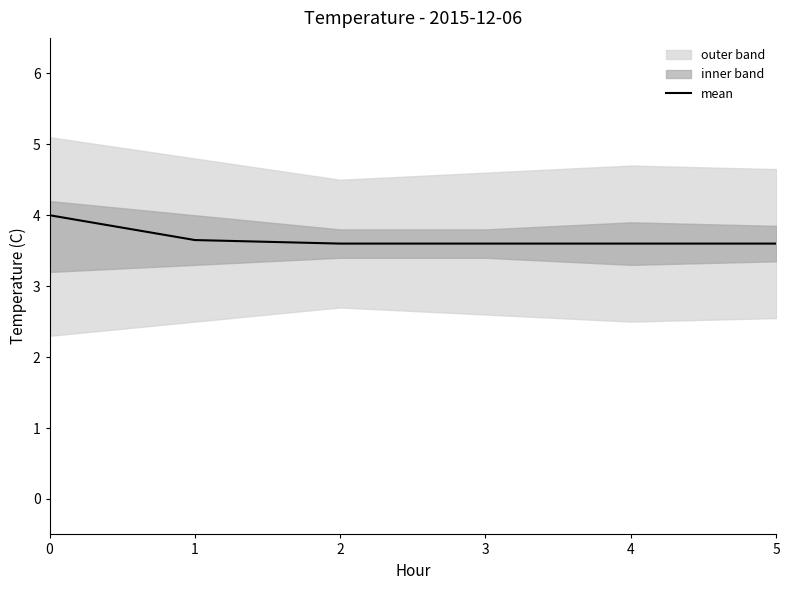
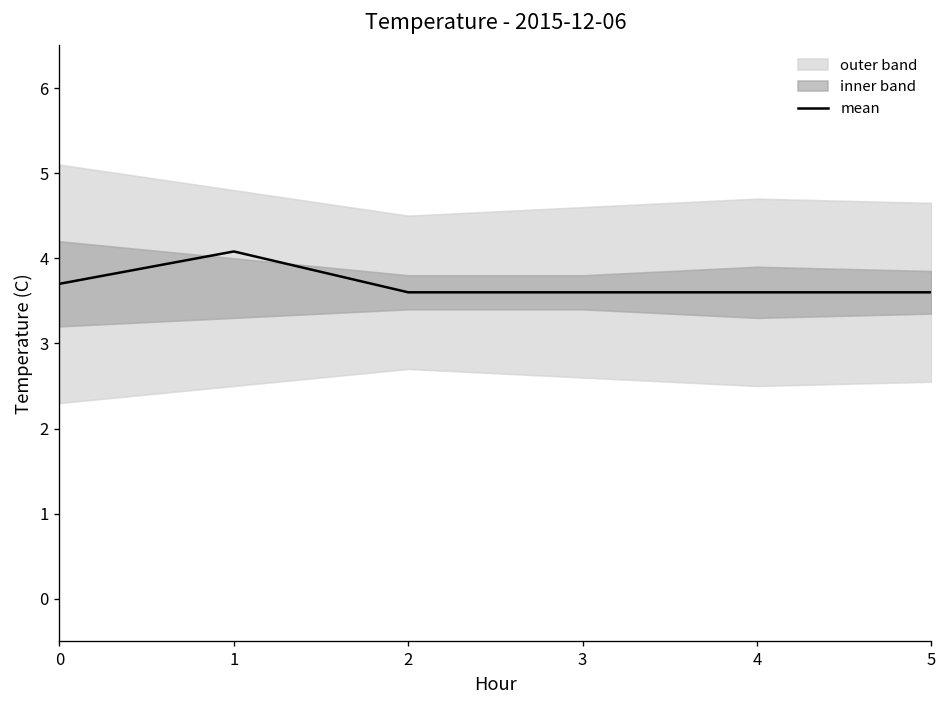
mean, 0: 4.0 -> 3.7
mean, 1: 3.7 -> 4.1
